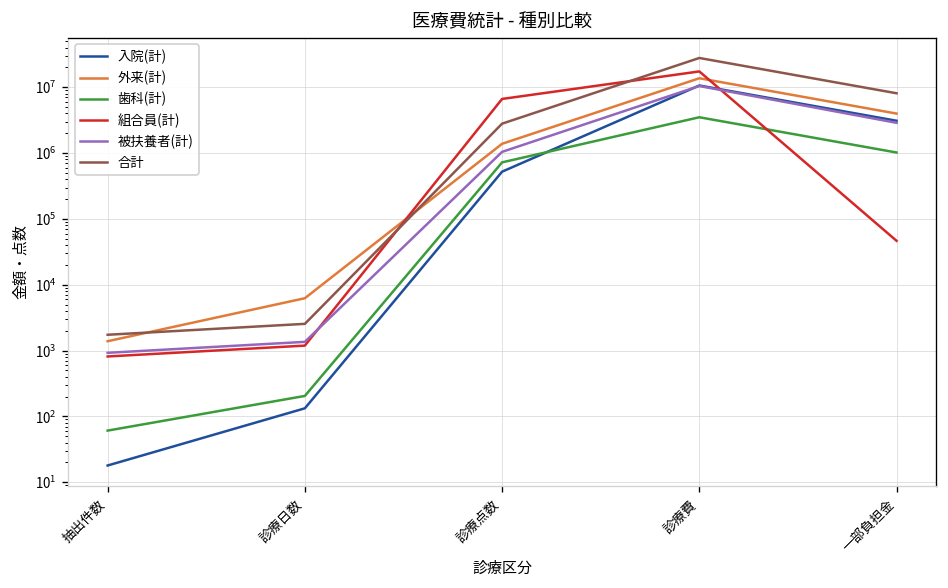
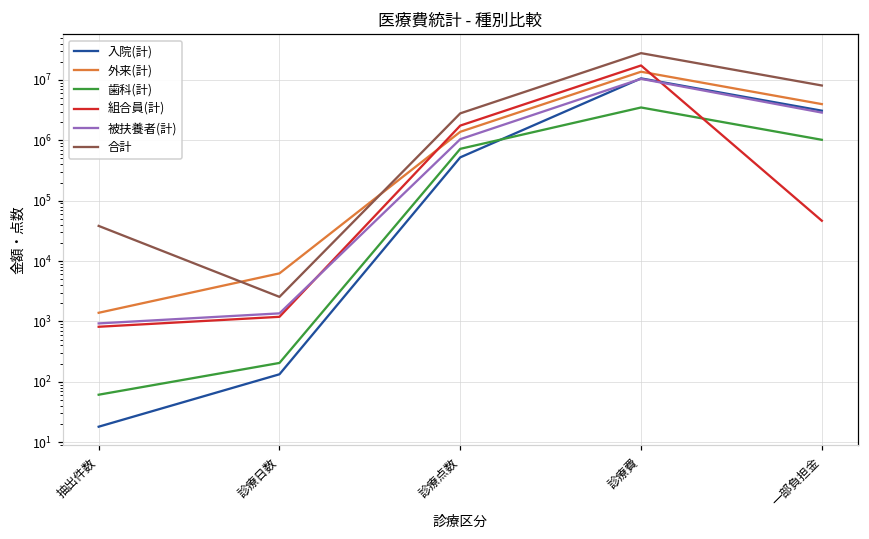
合計, 抽出件数: 1700 -> 40000
組合員(計), 診療点数: 7000000 -> 1800000
